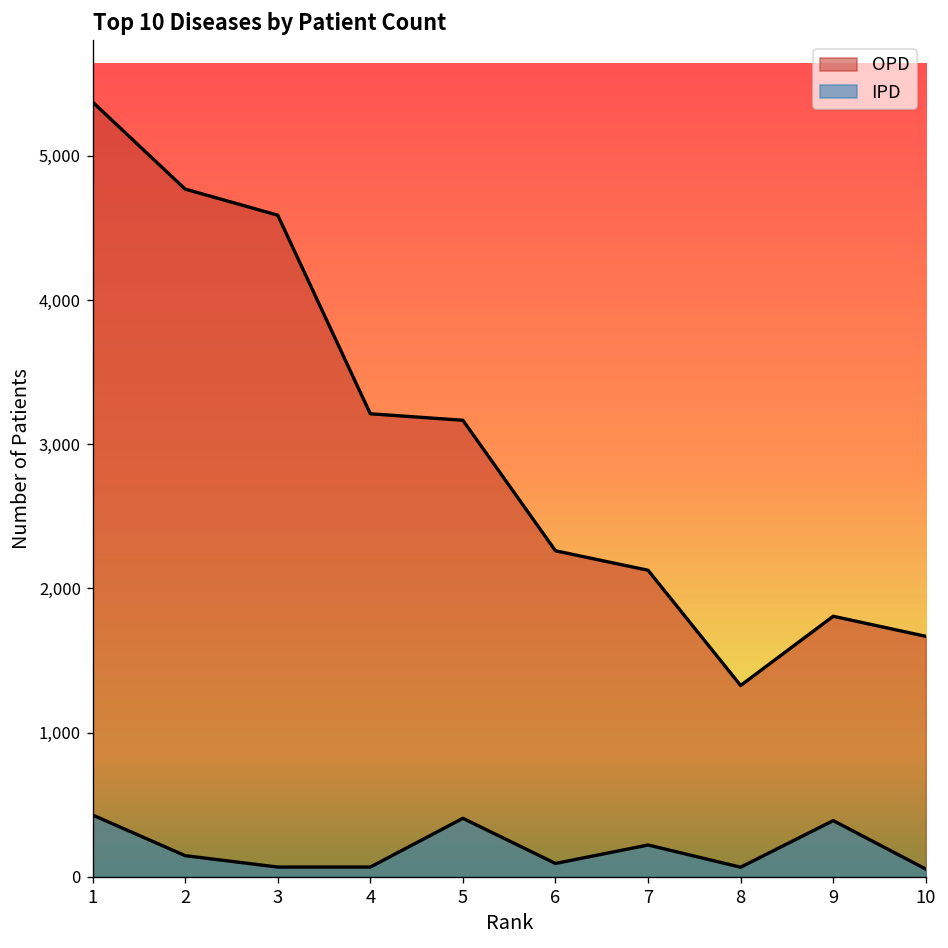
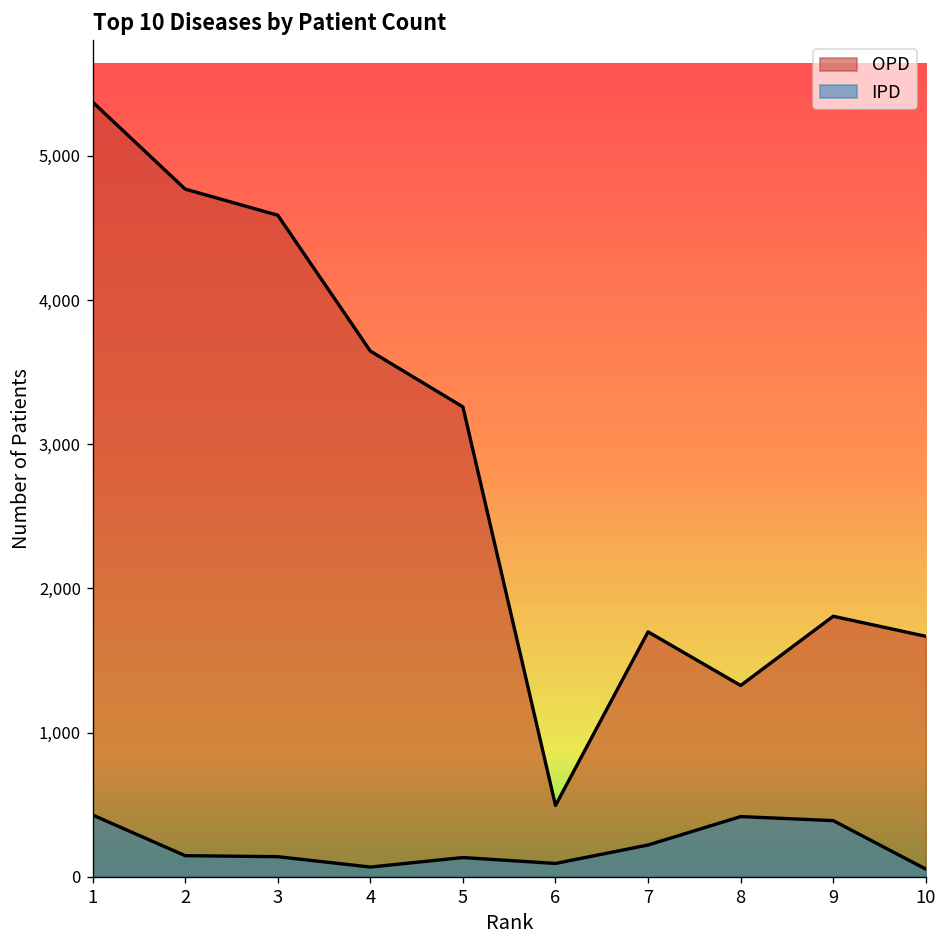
IPD, 3: 70 -> 140
OPD, 4: 3,210 -> 3,650
OPD, 5: 3,170 -> 3,260
IPD, 5: 410 -> 130
OPD, 6: 2,260 -> 500
OPD, 7: 2,130 -> 1,700
IPD, 8: 70 -> 420
